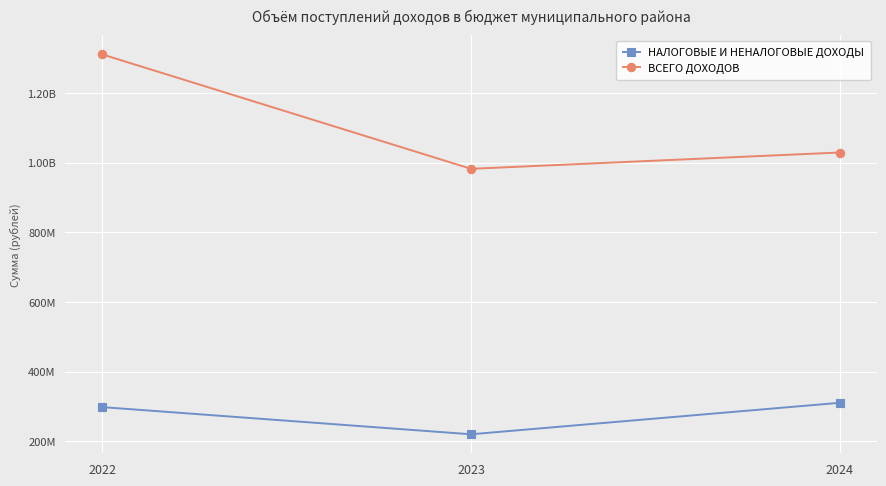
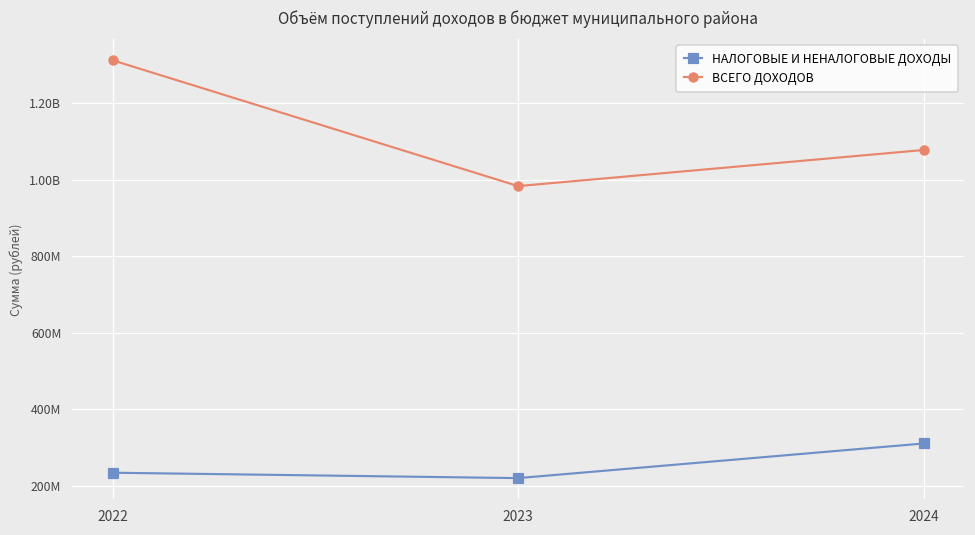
НАЛОГОВЫЕ И НЕНАЛОГОВЫЕ ДОХОДЫ, 2022: 300000000 -> 230000000
ВСЕГО ДОХОДОВ, 2024: 1030000000 -> 1080000000
